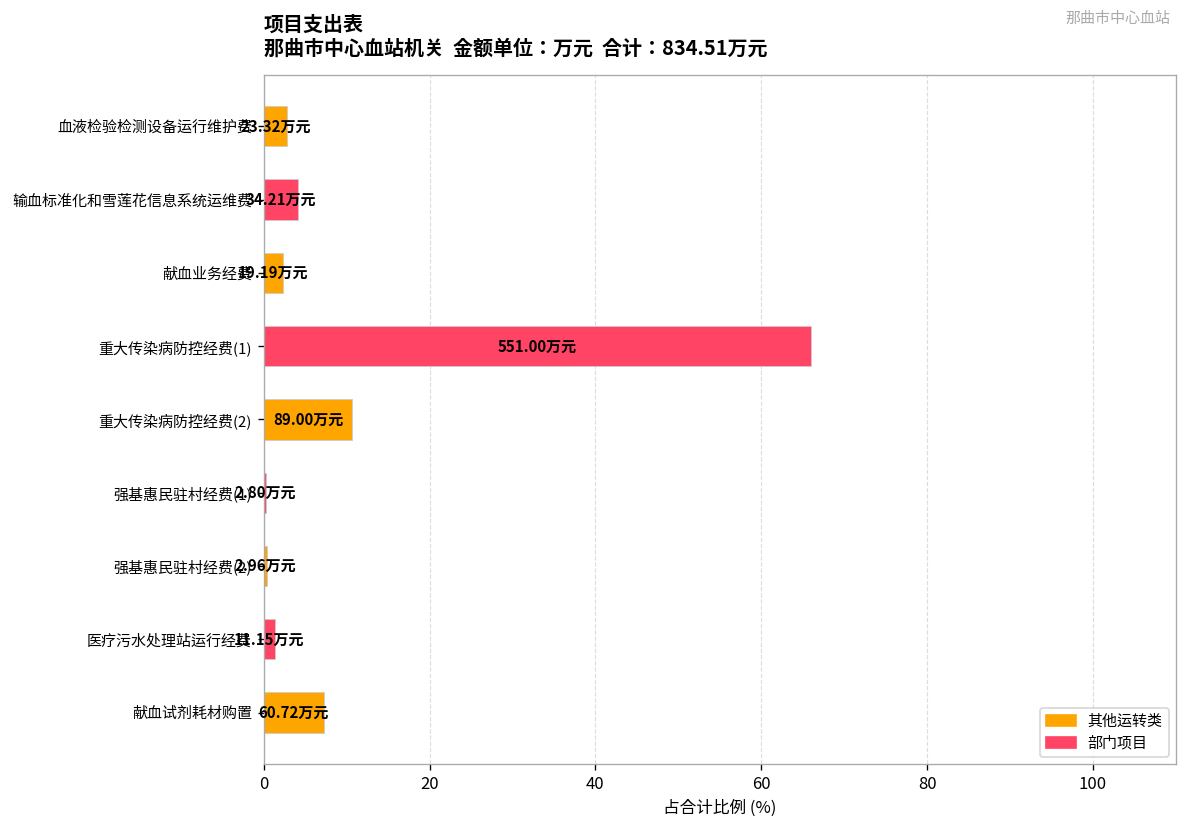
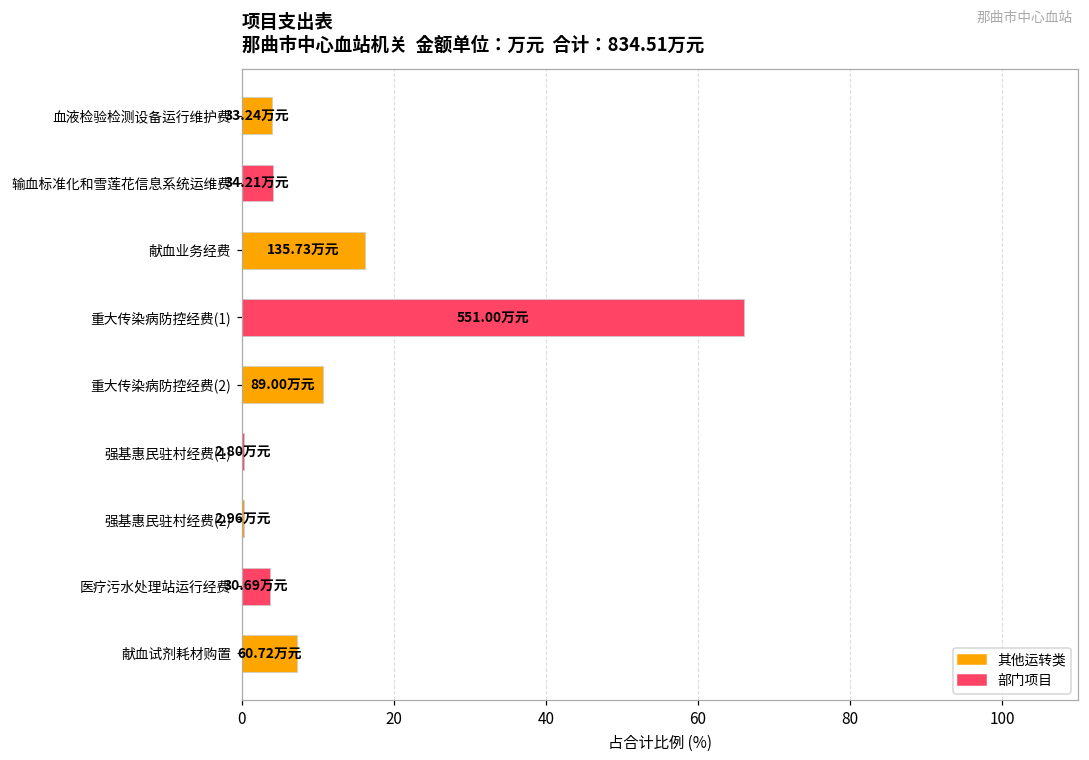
血液检验检测设备运行维护费: 23.32 -> 33.24
献血业务经费: 19.19 -> 135.73
医疗污水处理站运行经费: 11.15 -> 30.69
